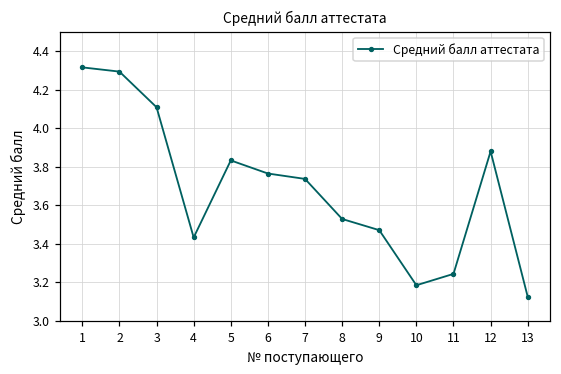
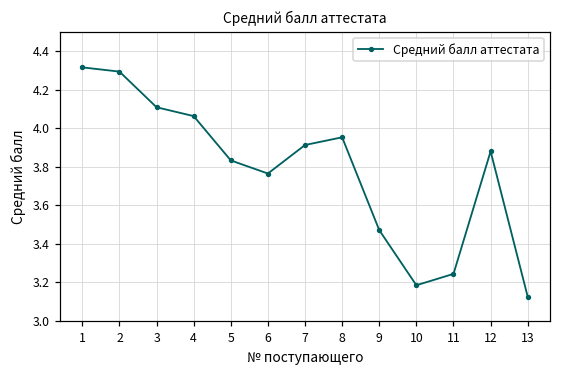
4: 3.43 -> 4.06
7: 3.74 -> 3.91
8: 3.53 -> 3.95
